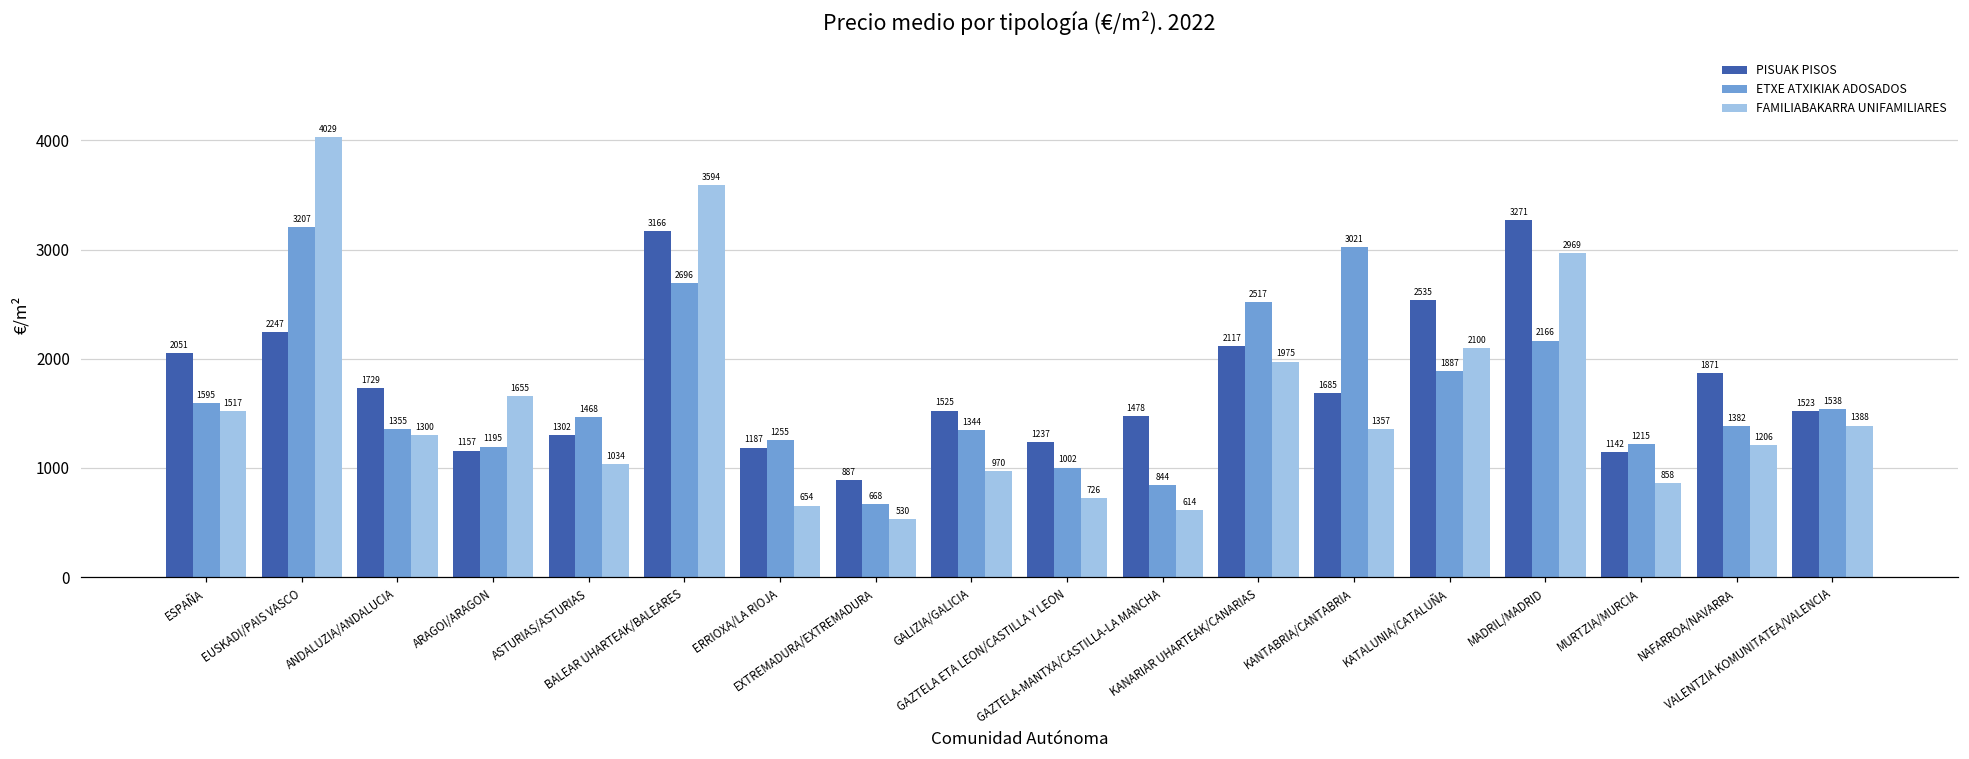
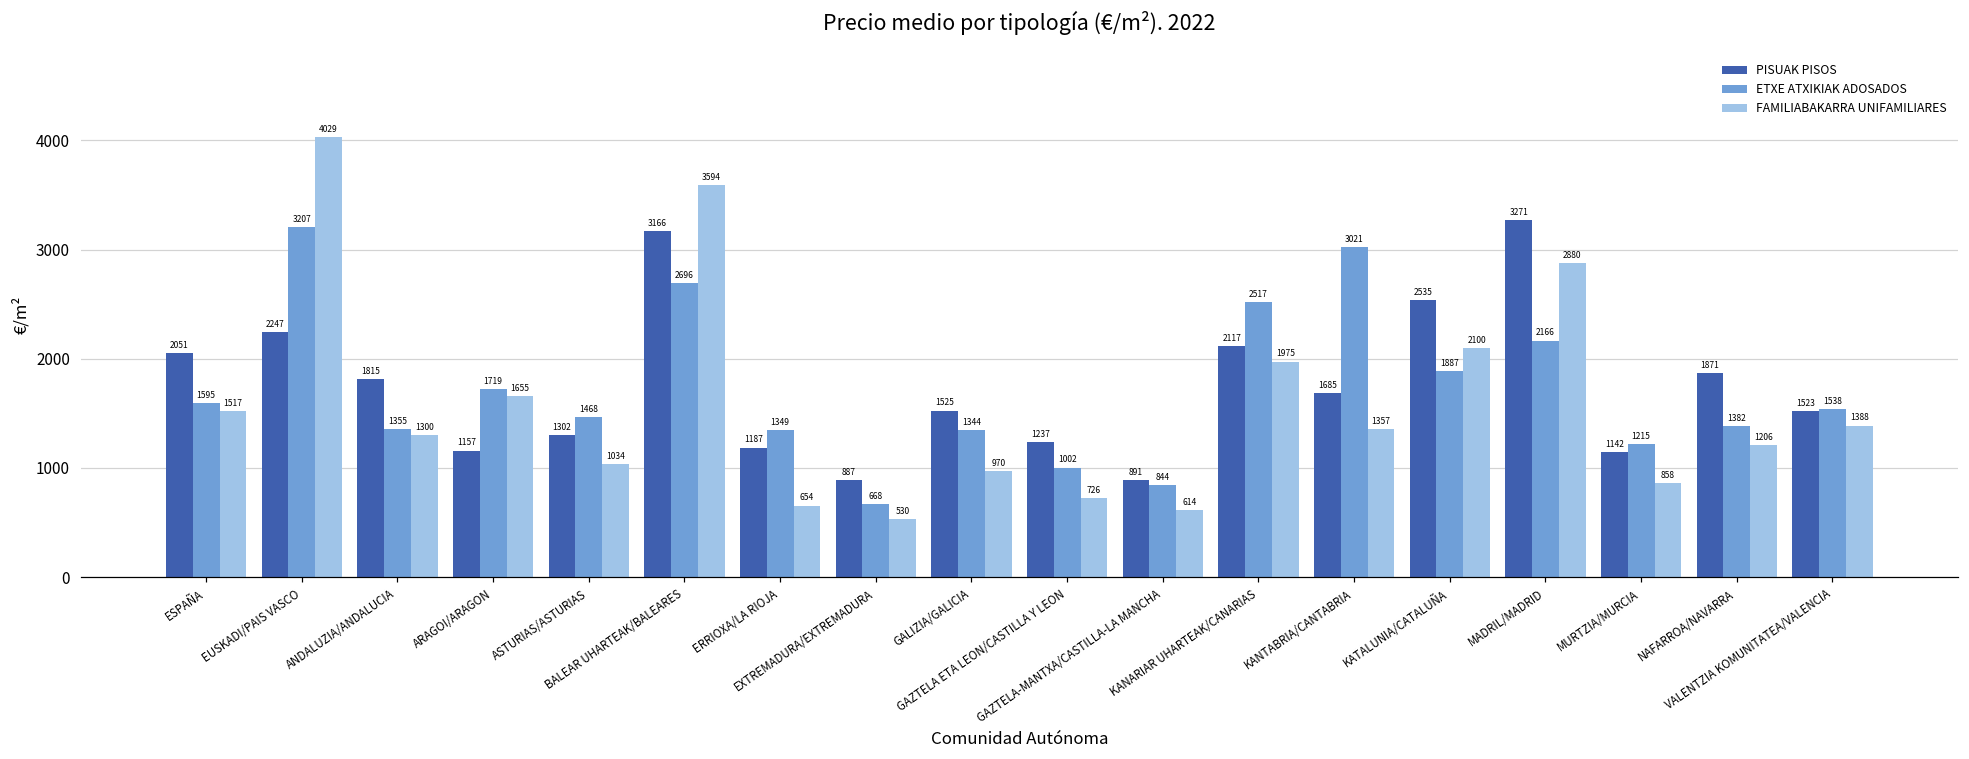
PISUAK PISOS, ANDALUZIA/ANDALUCIA: 1729 -> 1815
ETXE ATXIKIAK ADOSADOS, ARAGOI/ARAGON: 1195 -> 1719
ETXE ATXIKIAK ADOSADOS, ERRIOXA/LA RIOJA: 1255 -> 1349
PISUAK PISOS, GAZTELA-MANTXA/CASTILLA-LA MANCHA: 1478 -> 891
FAMILIABAKARRA UNIFAMILIARES, MADRIL/MADRID: 2969 -> 2880
